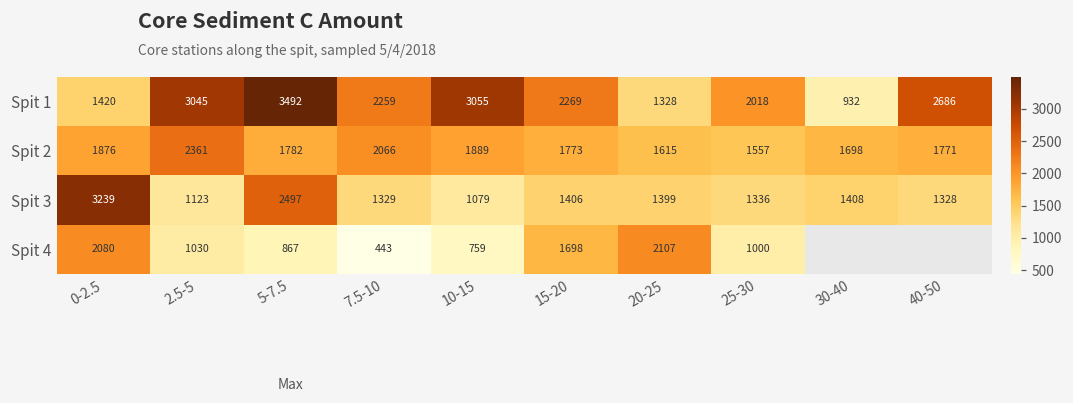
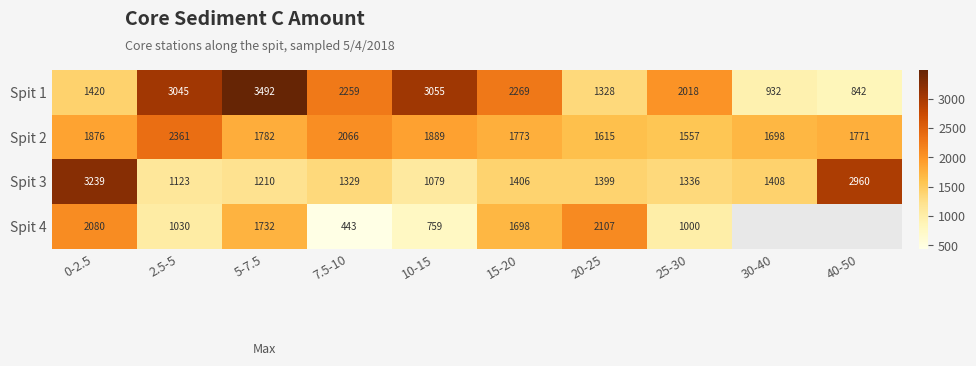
Spit 1, 40-50: 2686 -> 842
Spit 3, 5-7.5: 2497 -> 1210
Spit 3, 40-50: 1328 -> 2960
Spit 4, 5-7.5: 867 -> 1732
